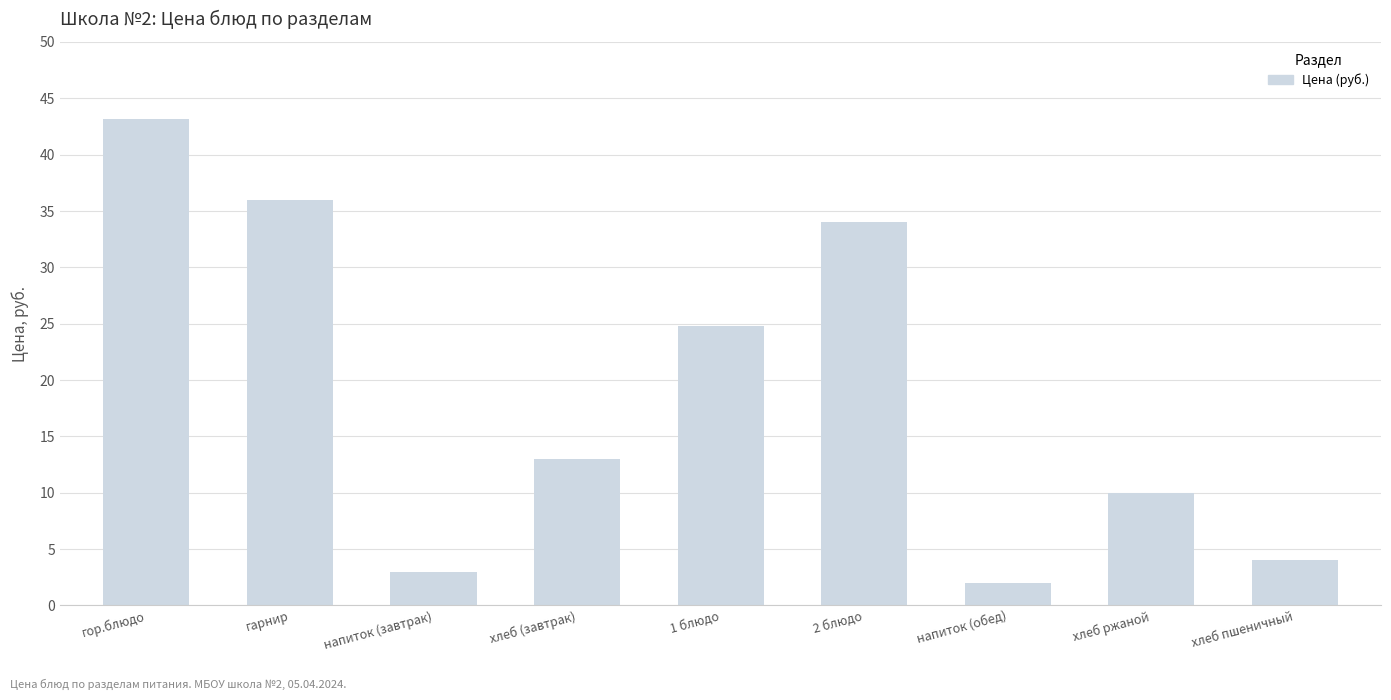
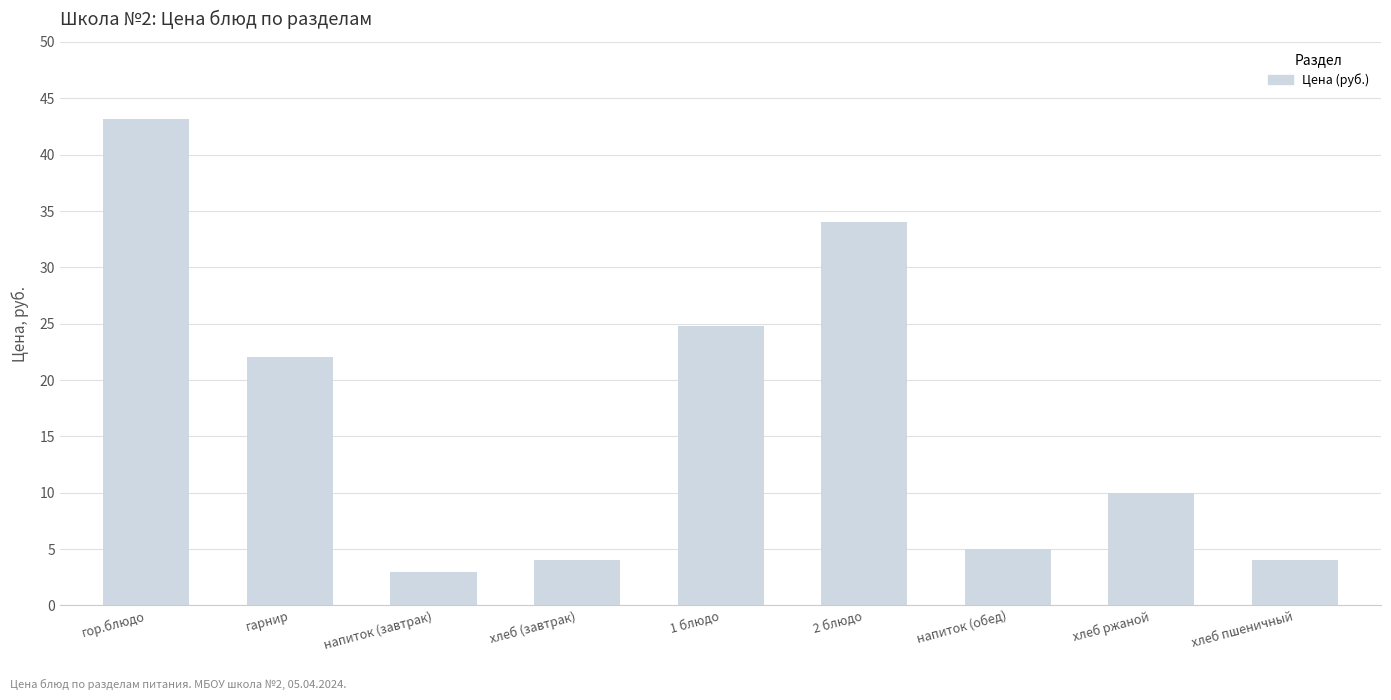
гарнир: 36 -> 22
хлеб (завтрак): 13 -> 4
напиток (обед): 2 -> 5
